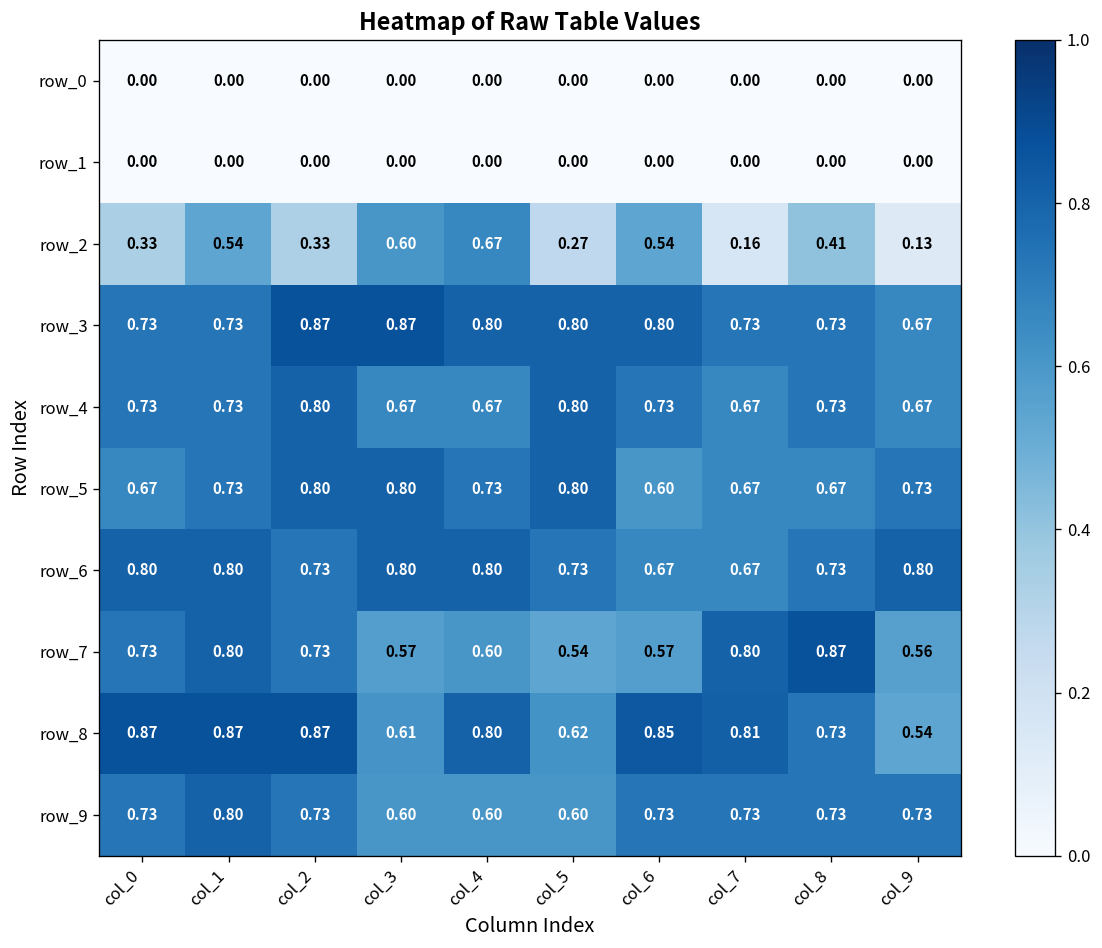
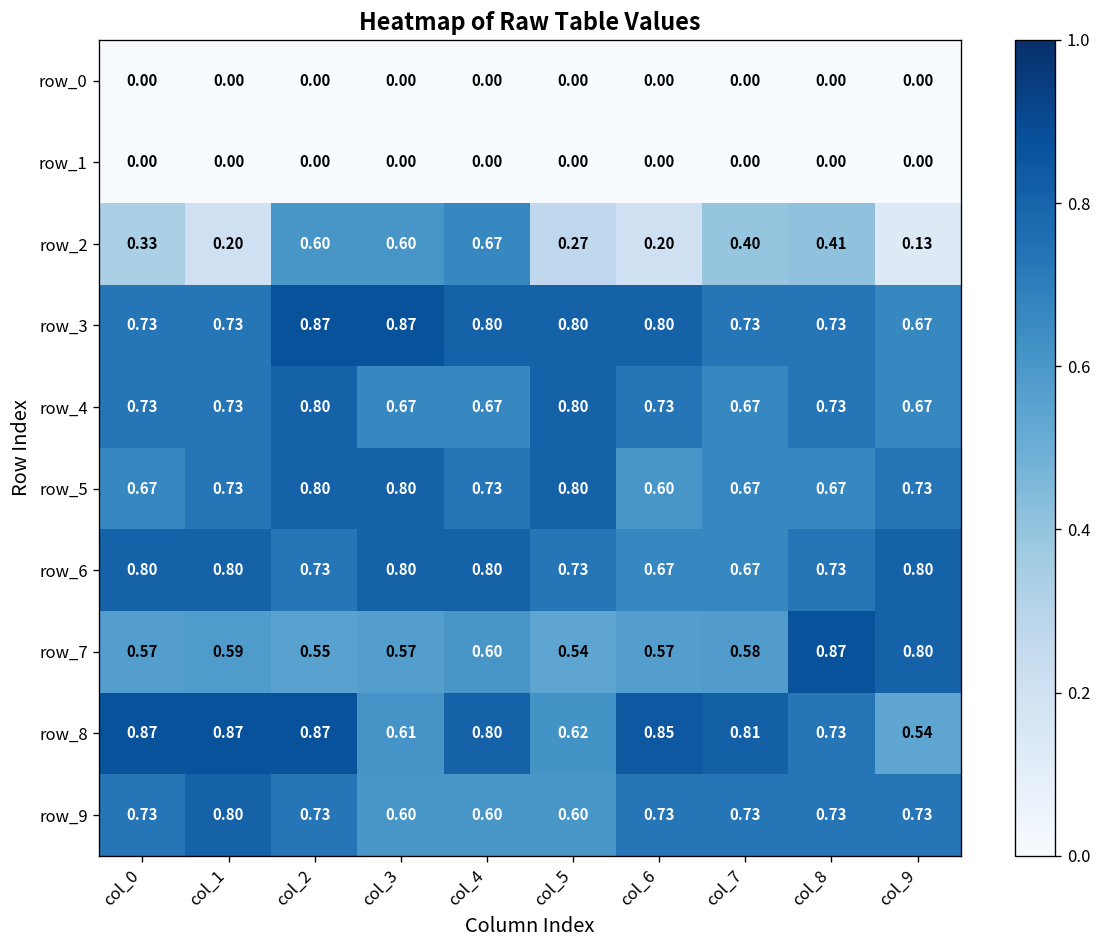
row_2, col_1: 0.54 -> 0.20
row_2, col_2: 0.33 -> 0.60
row_2, col_6: 0.54 -> 0.20
row_2, col_7: 0.16 -> 0.40
row_7, col_0: 0.73 -> 0.57
row_7, col_1: 0.80 -> 0.59
row_7, col_2: 0.73 -> 0.55
row_7, col_7: 0.80 -> 0.58
row_7, col_9: 0.56 -> 0.80
